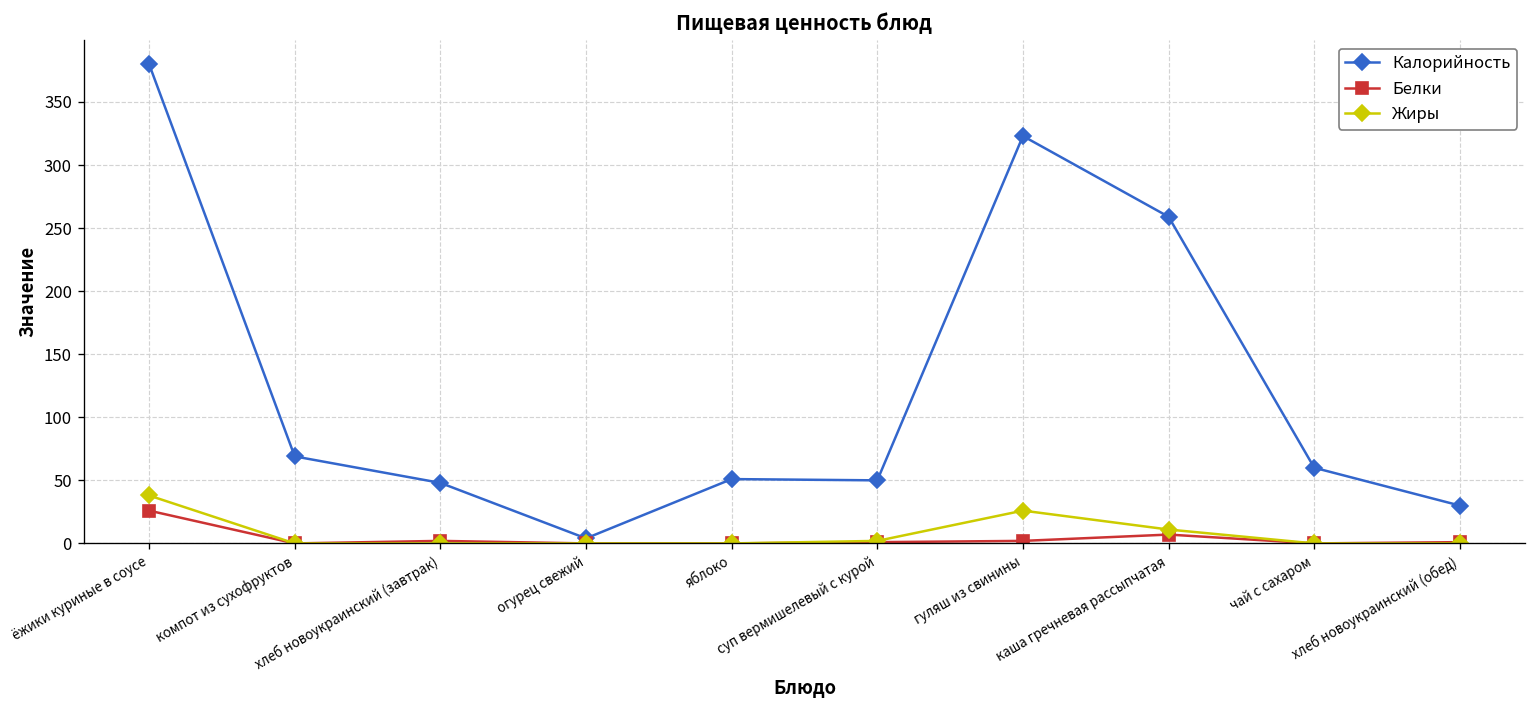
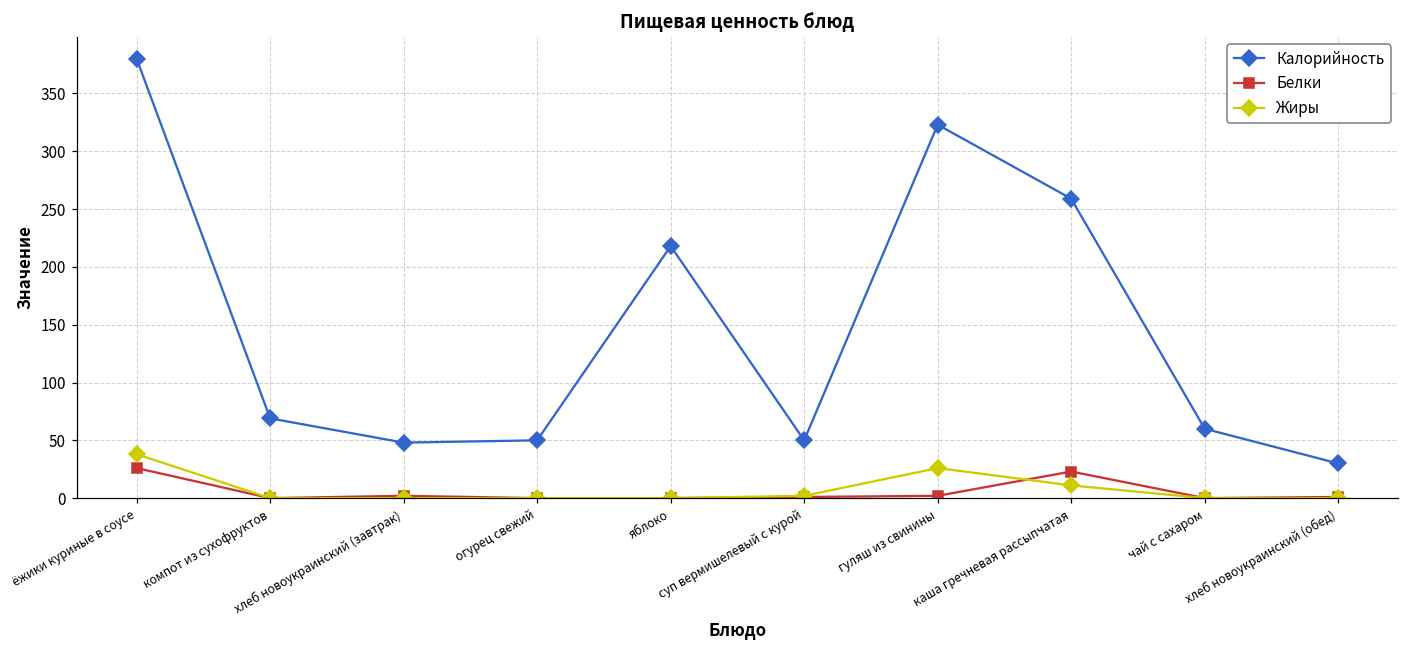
Калорийность, огурец свежий: 4 -> 50
Калорийность, яблоко: 51 -> 218
Белки, каша гречневая рассыпчатая: 7 -> 23
